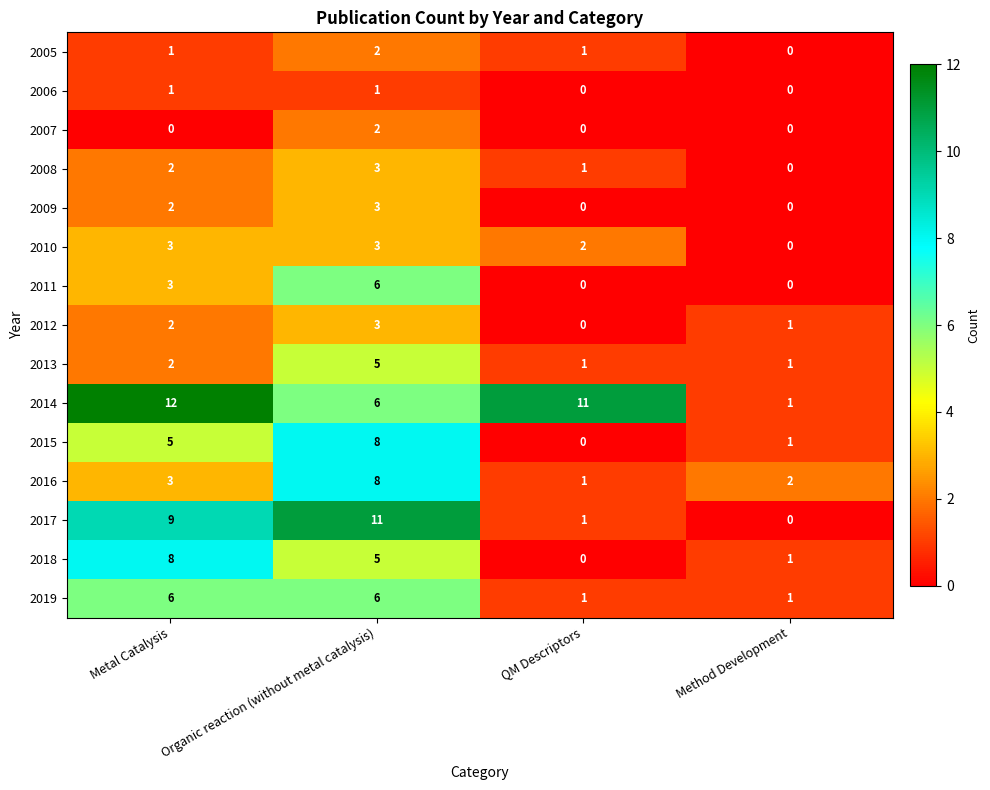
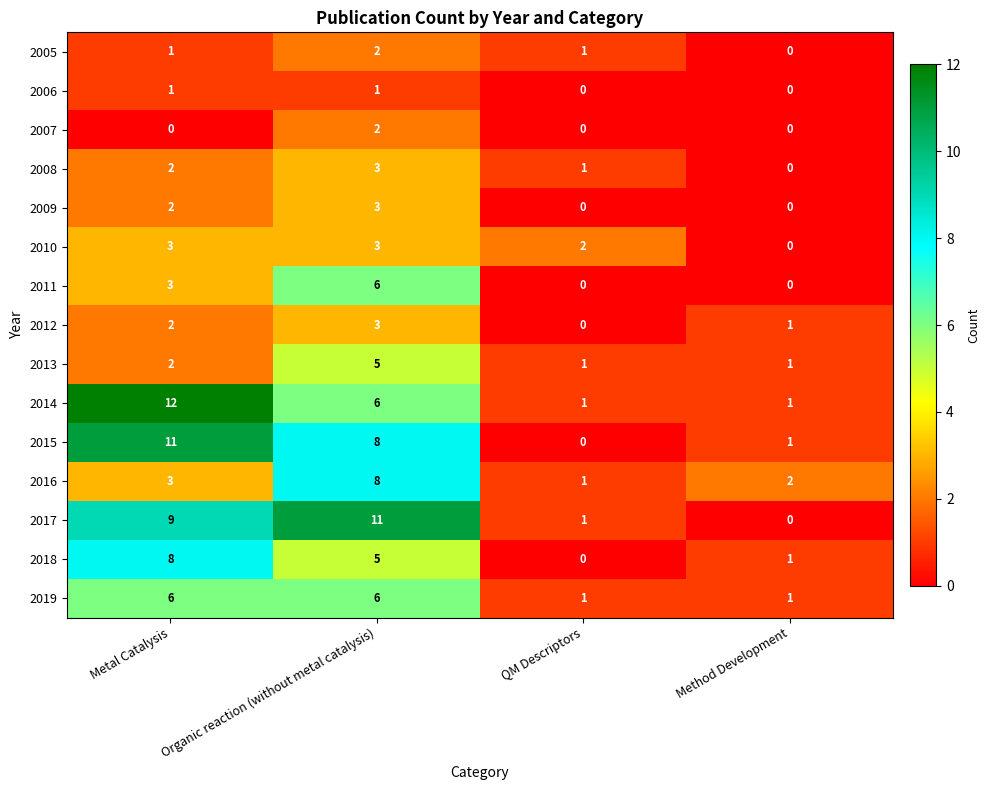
2014, QM Descriptors: 11 -> 1
2015, Metal Catalysis: 5 -> 11
